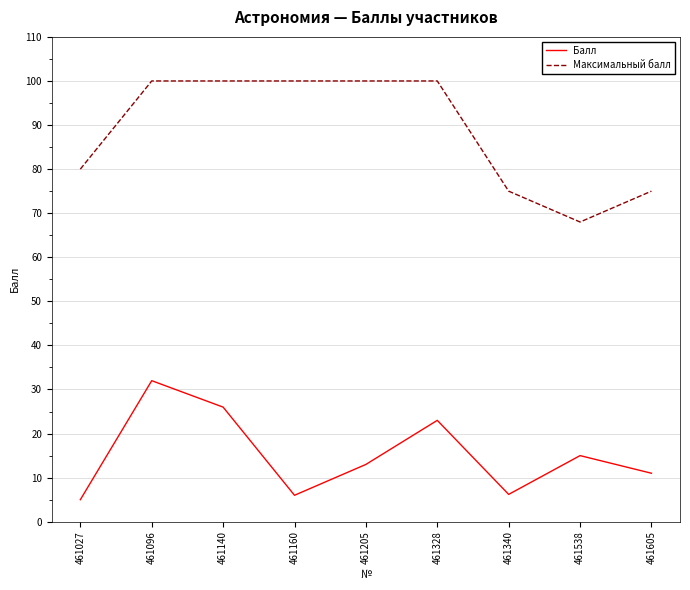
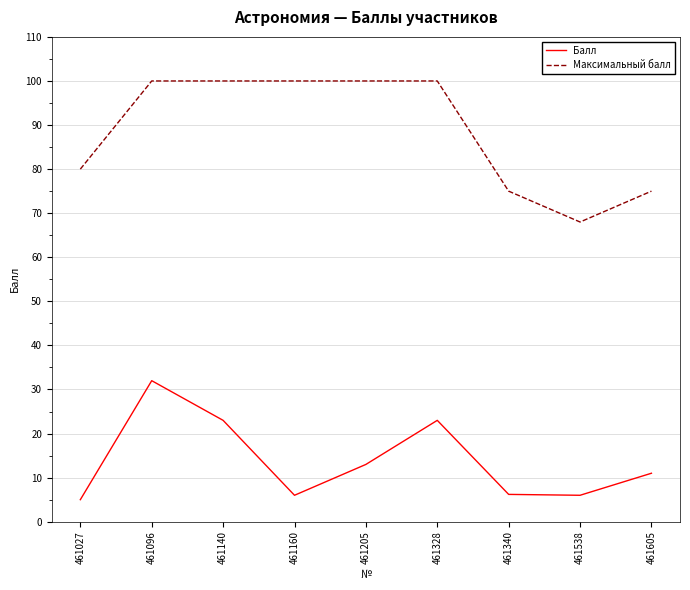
Балл, 461140: 26 -> 23
Балл, 461538: 15 -> 6
